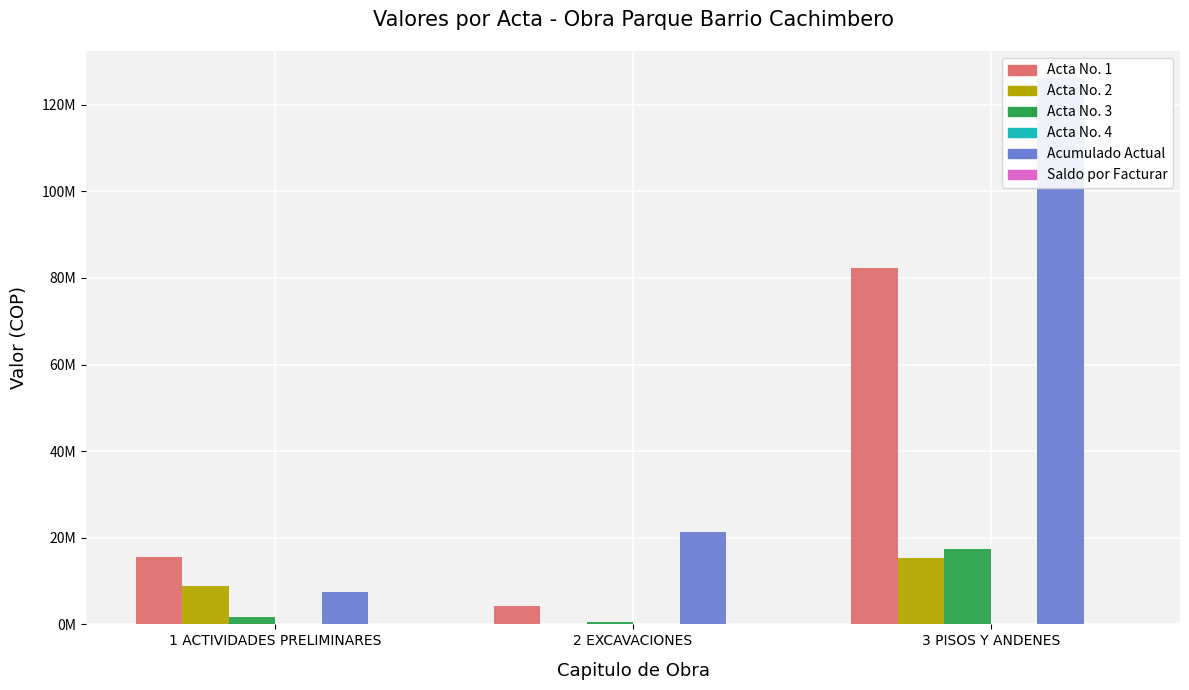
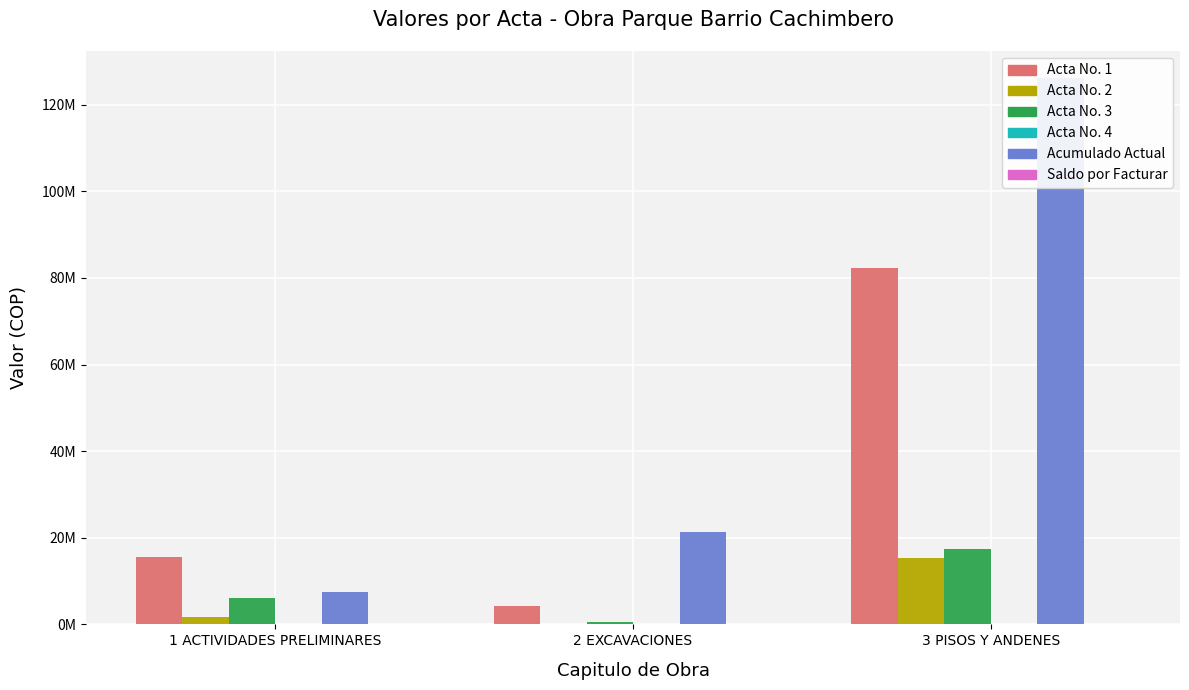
Acta No. 2, 1 ACTIVIDADES PRELIMINARES: 9000000 -> 2000000
Acta No. 3, 1 ACTIVIDADES PRELIMINARES: 2000000 -> 6000000
